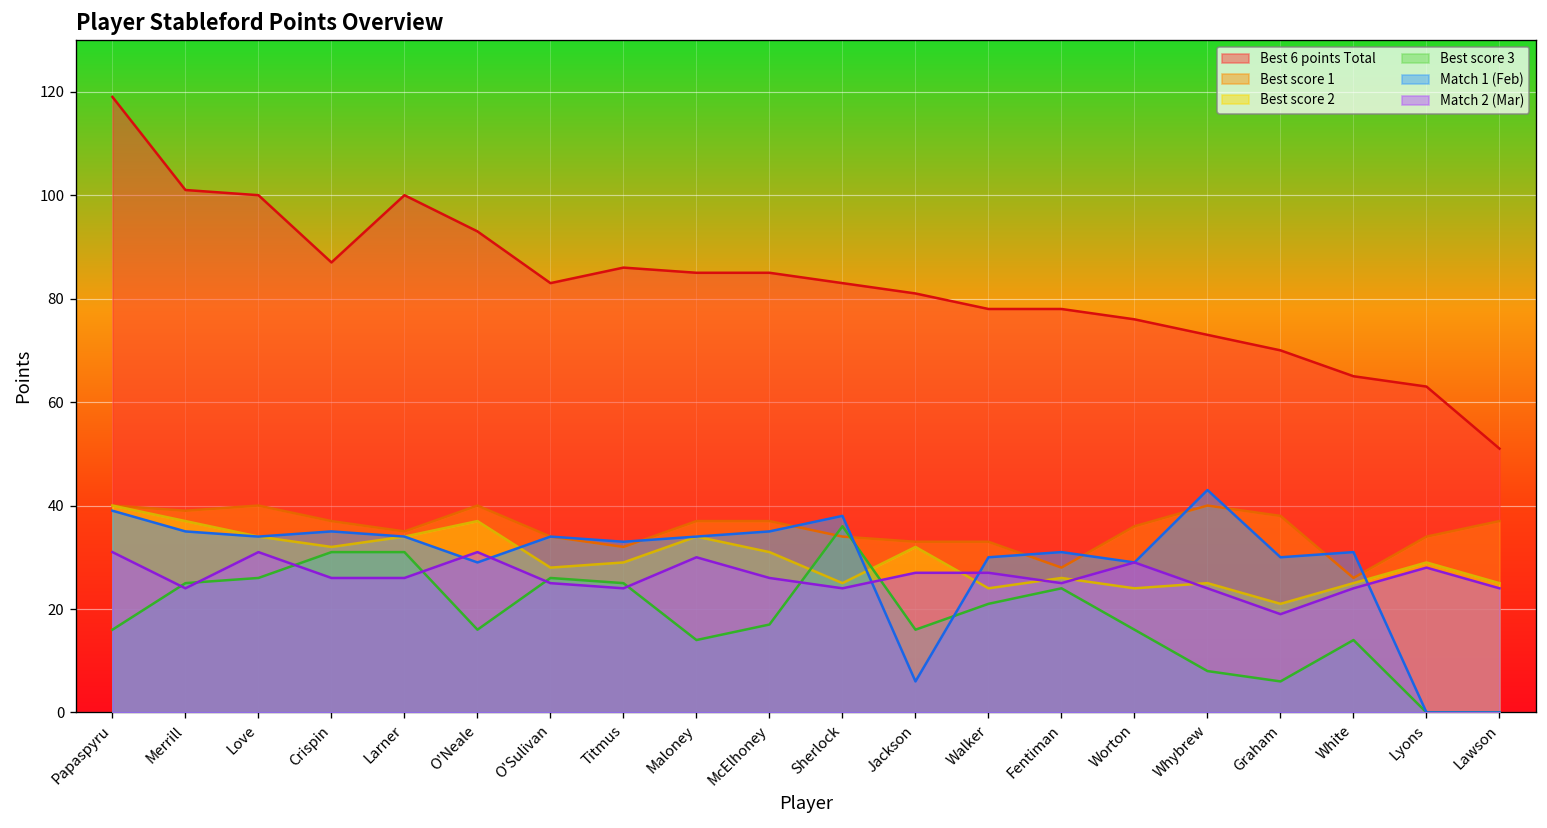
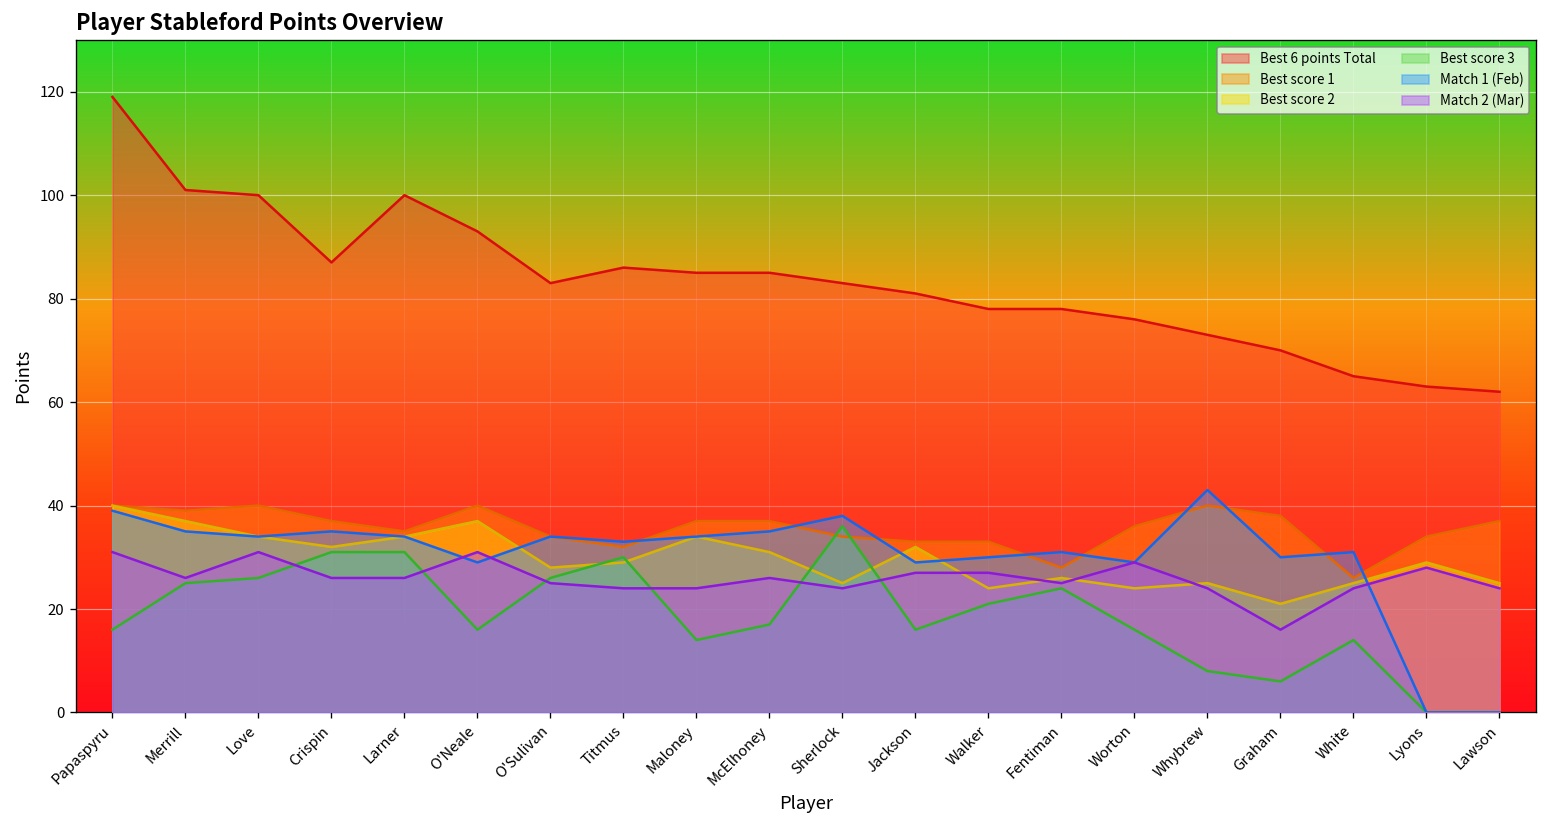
Match 2 (Mar), Merrill: 24 -> 26
Best score 3, Titmus: 25 -> 30
Match 2 (Mar), Maloney: 30 -> 24
Match 1 (Feb), Jackson: 6 -> 29
Match 2 (Mar), Graham: 19 -> 16
Best 6 points Total, Lawson: 51 -> 62
